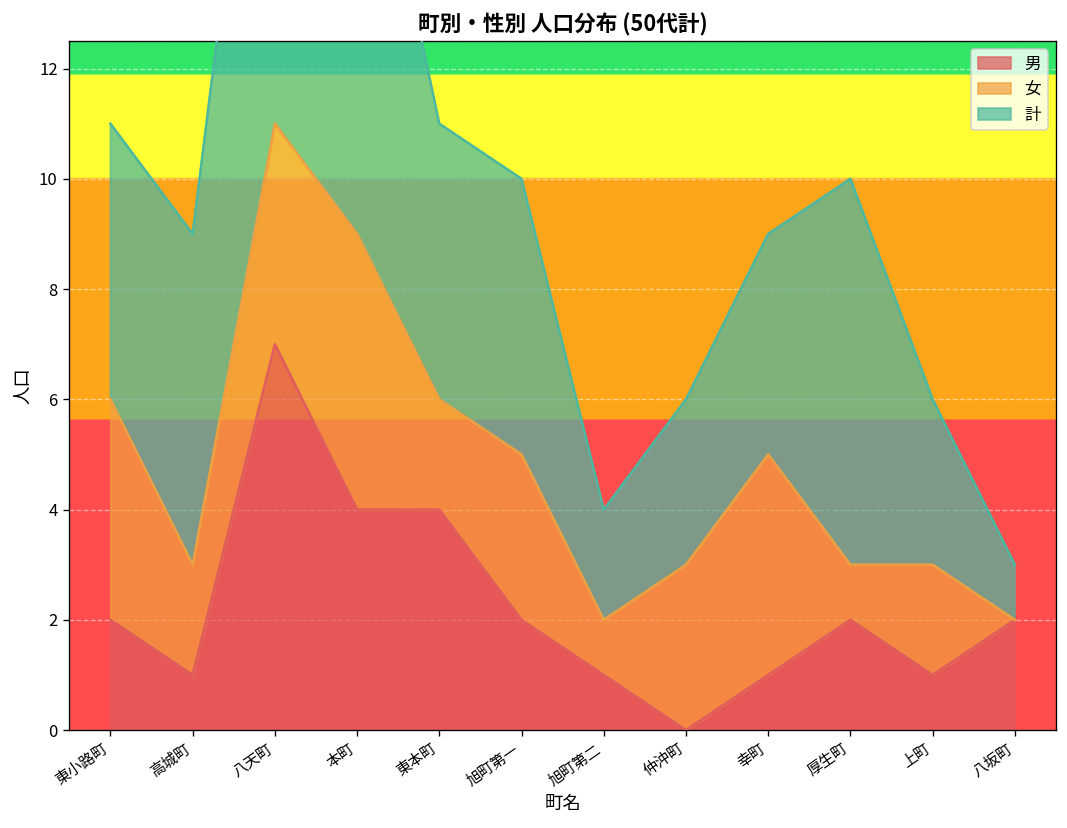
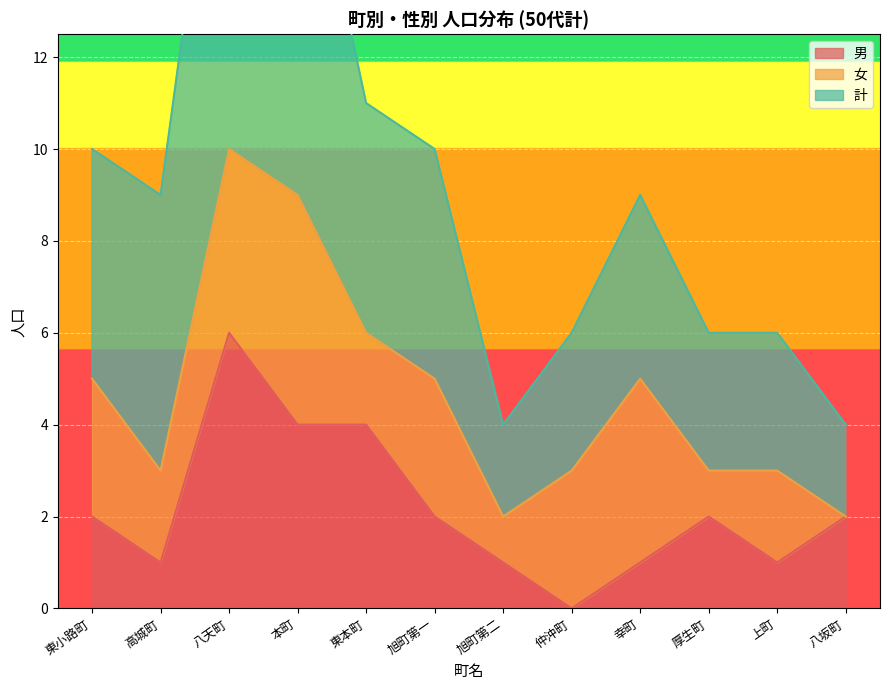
女, 東小路町: 4 -> 3
男, 八天町: 7 -> 6
計, 厚生町: 7 -> 3
計, 八坂町: 1 -> 2
